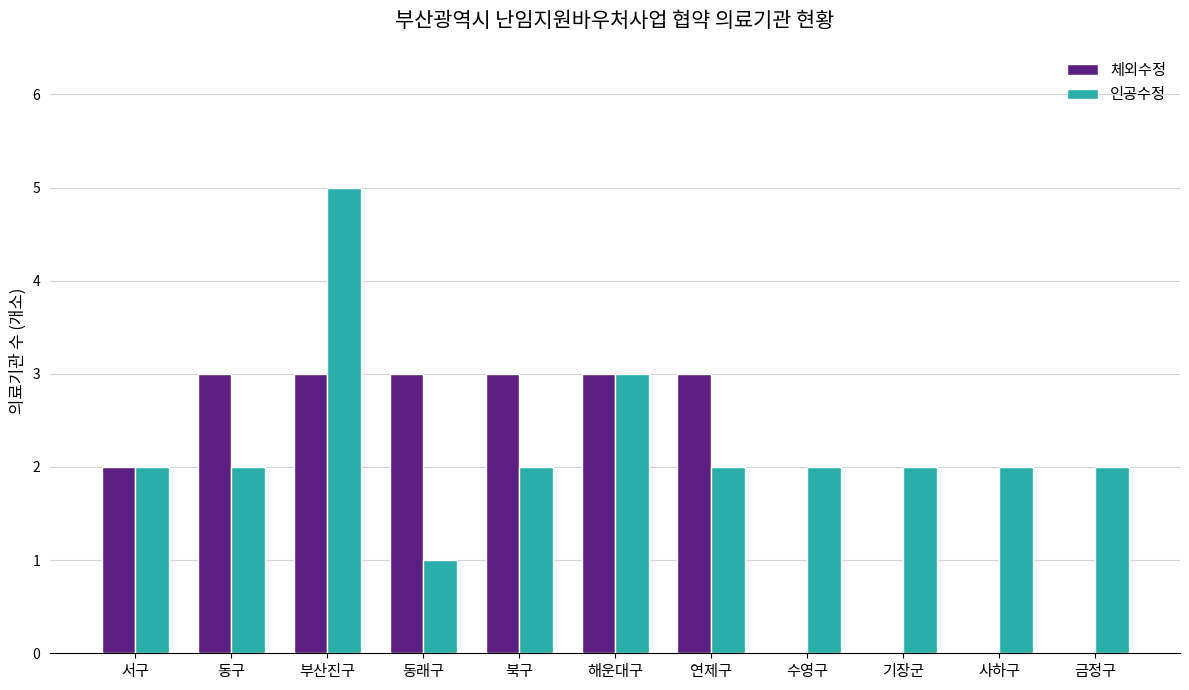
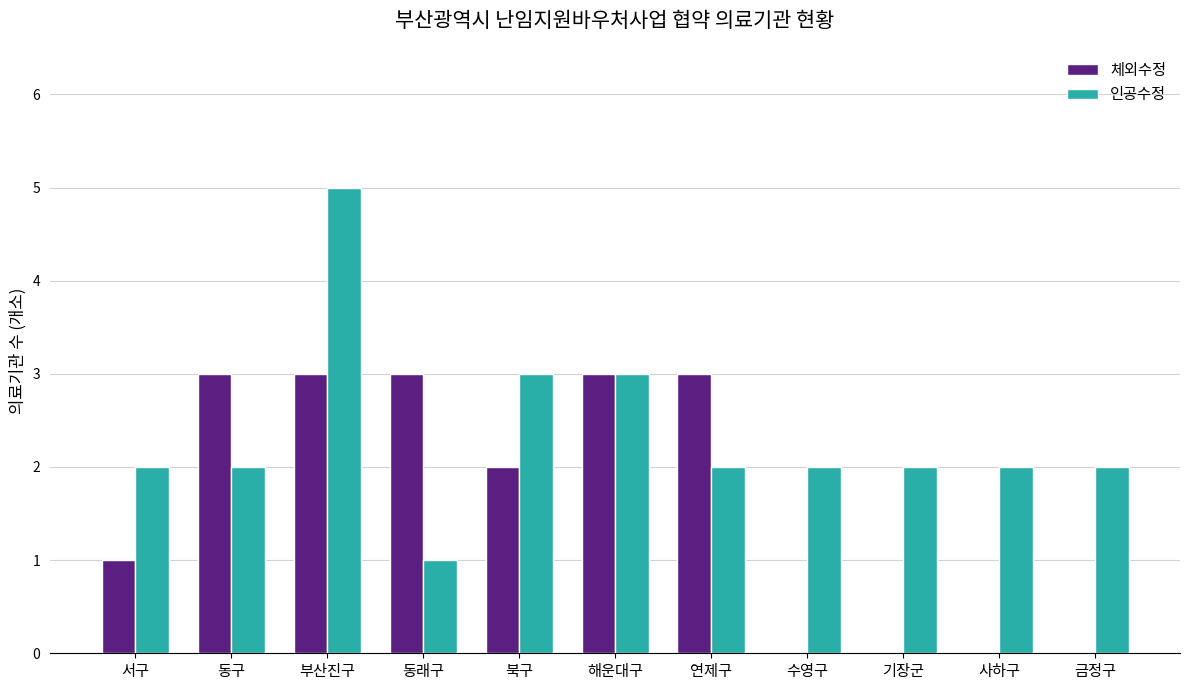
체외수정, 서구: 2 -> 1
체외수정, 북구: 3 -> 2
인공수정, 북구: 2 -> 3
